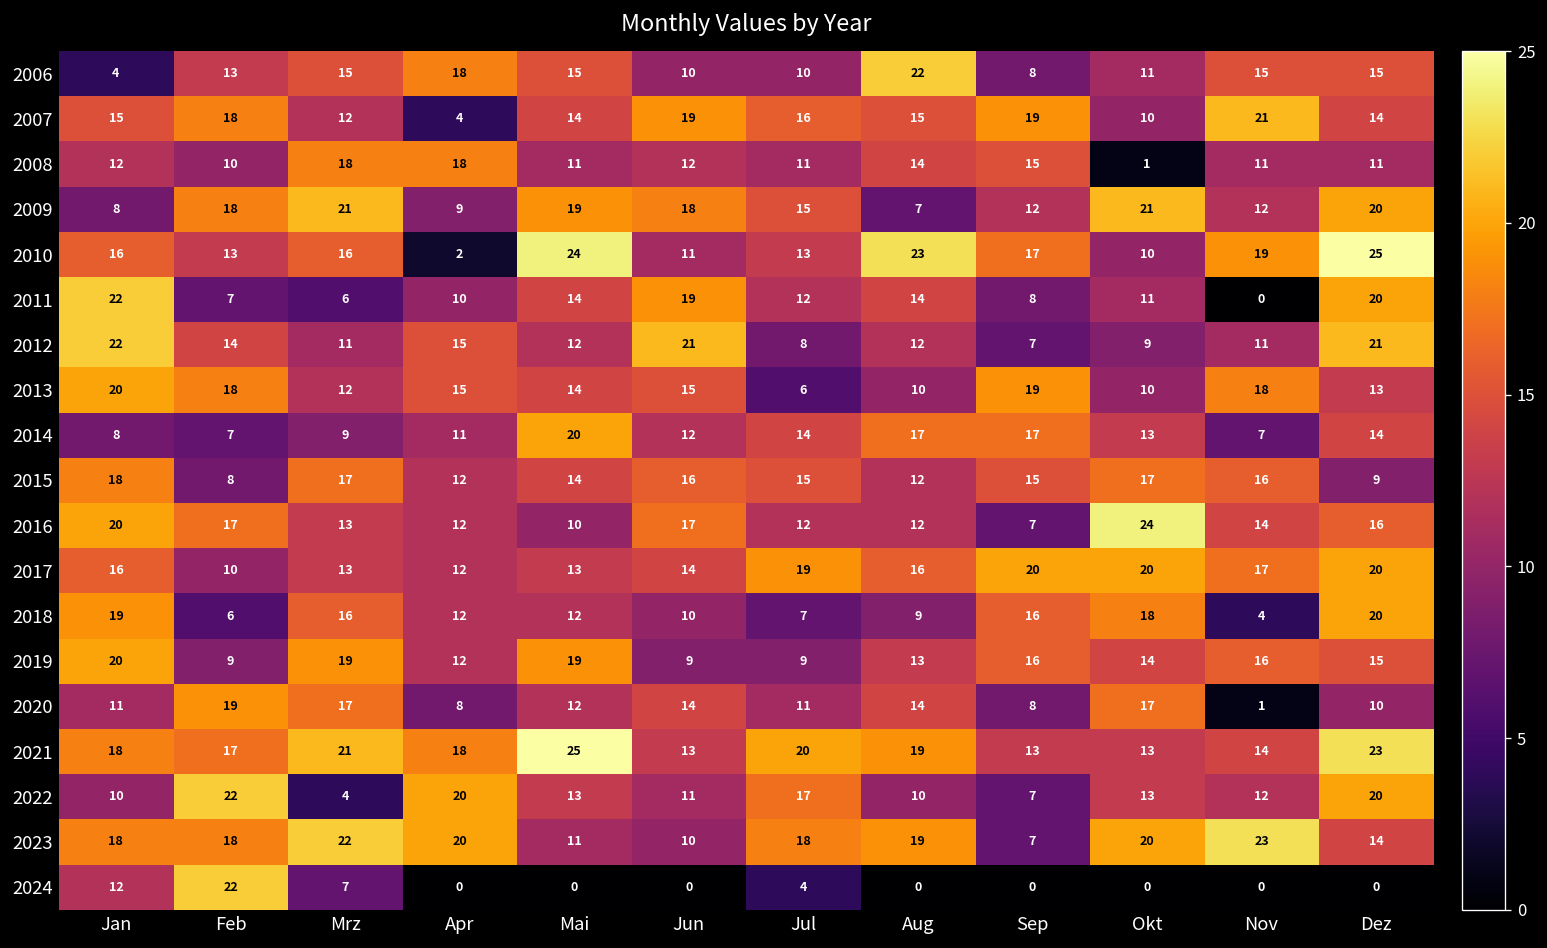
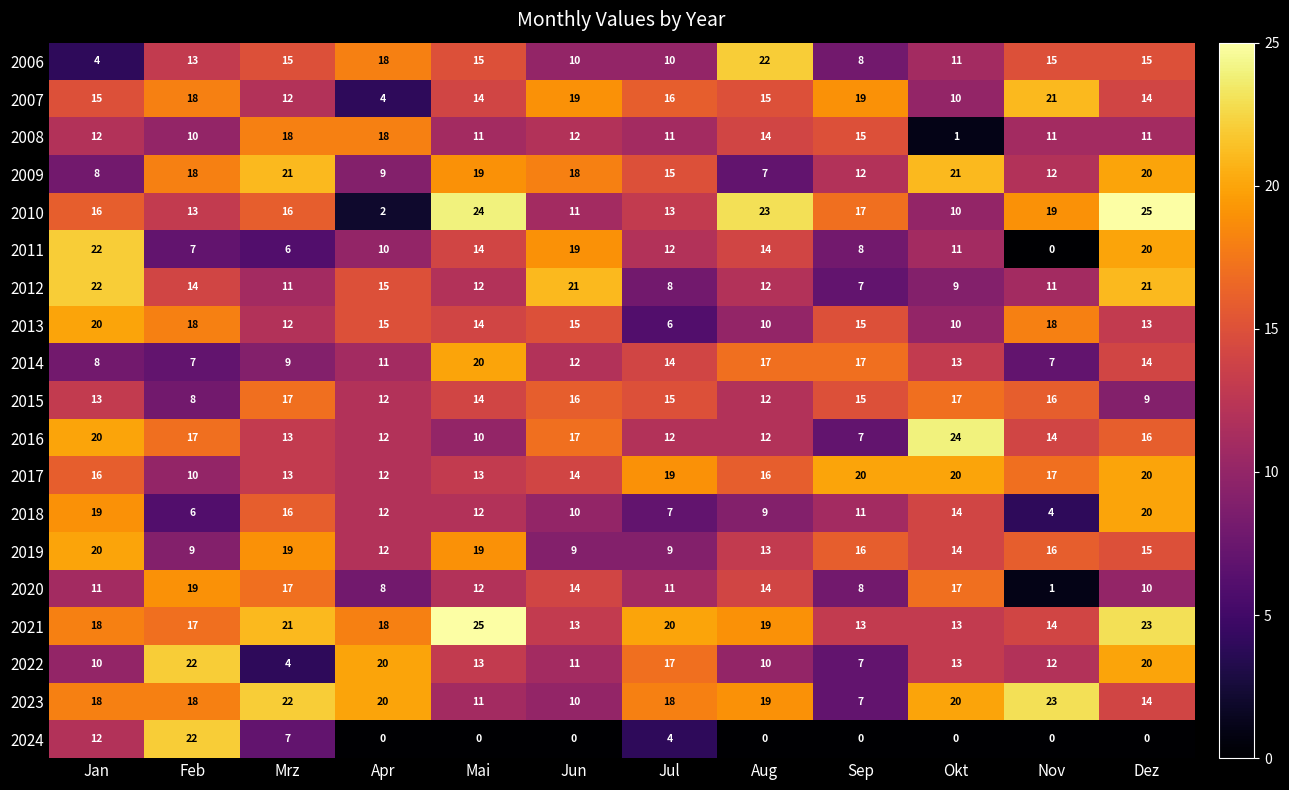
2013, Sep: 19 -> 15
2015, Jan: 18 -> 13
2018, Sep: 16 -> 11
2018, Okt: 18 -> 14
